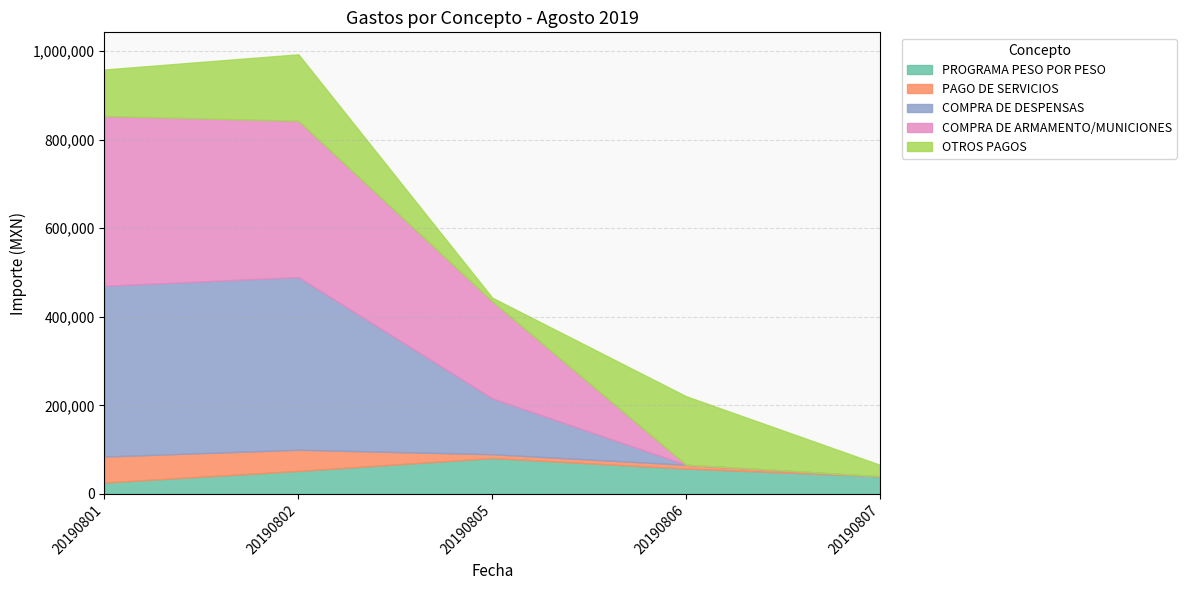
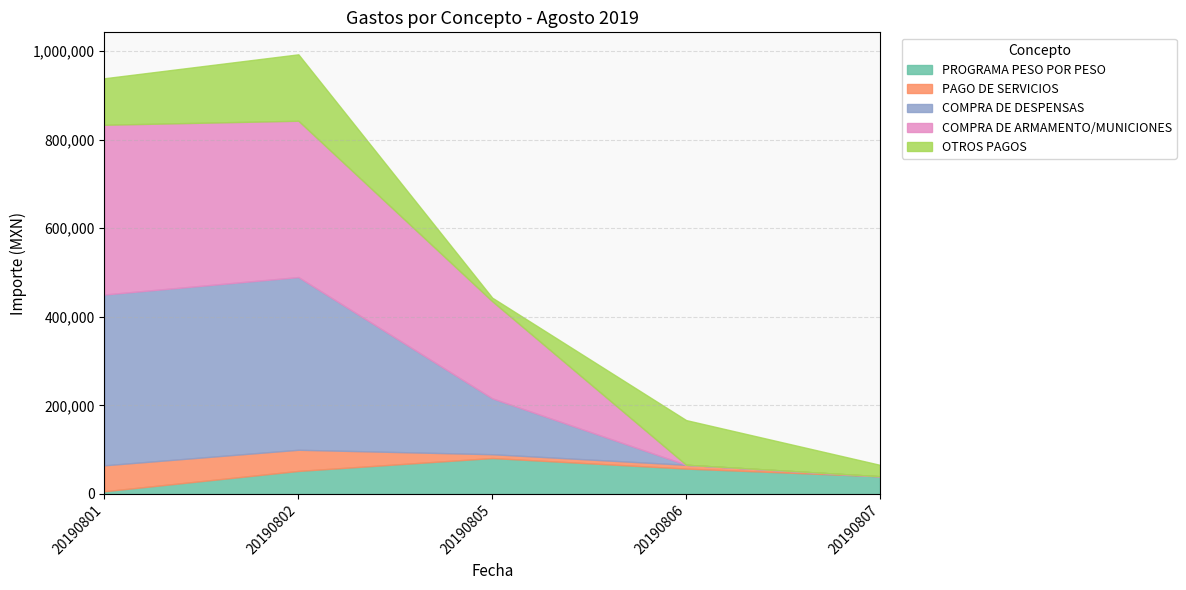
PROGRAMA PESO POR PESO, 20190801: 30,000 -> 10,000
OTROS PAGOS, 20190806: 150,000 -> 100,000
